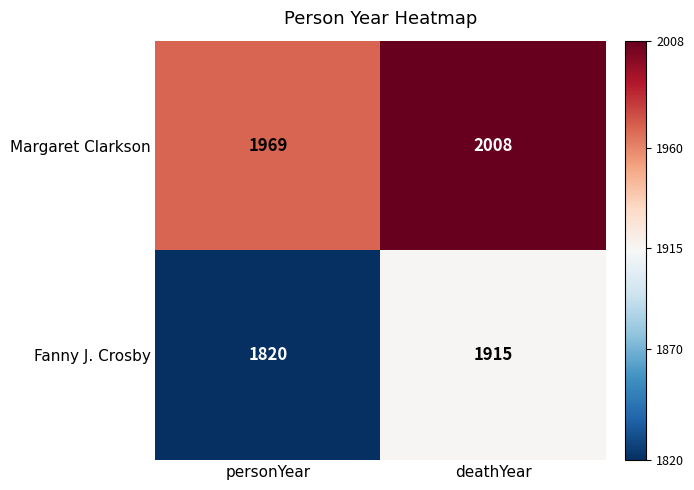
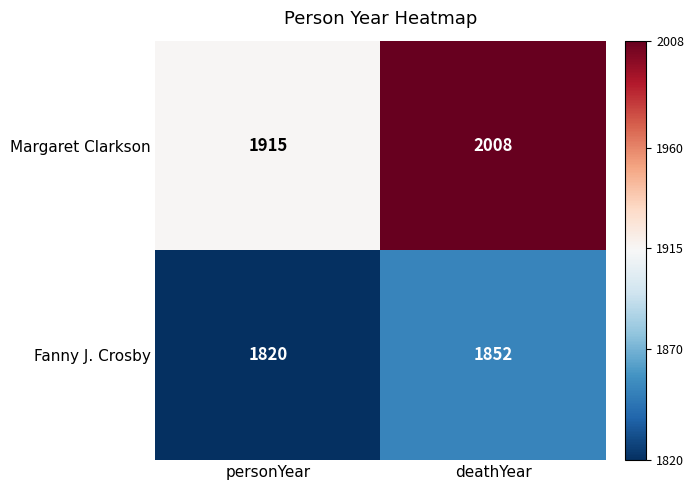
Margaret Clarkson, personYear: 1969 -> 1915
Fanny J. Crosby, deathYear: 1915 -> 1852
